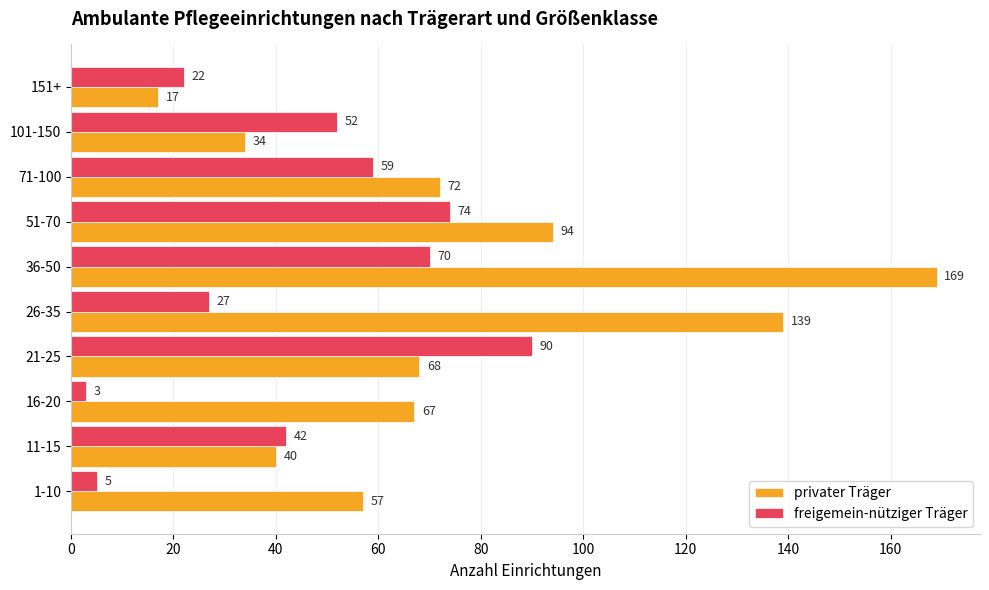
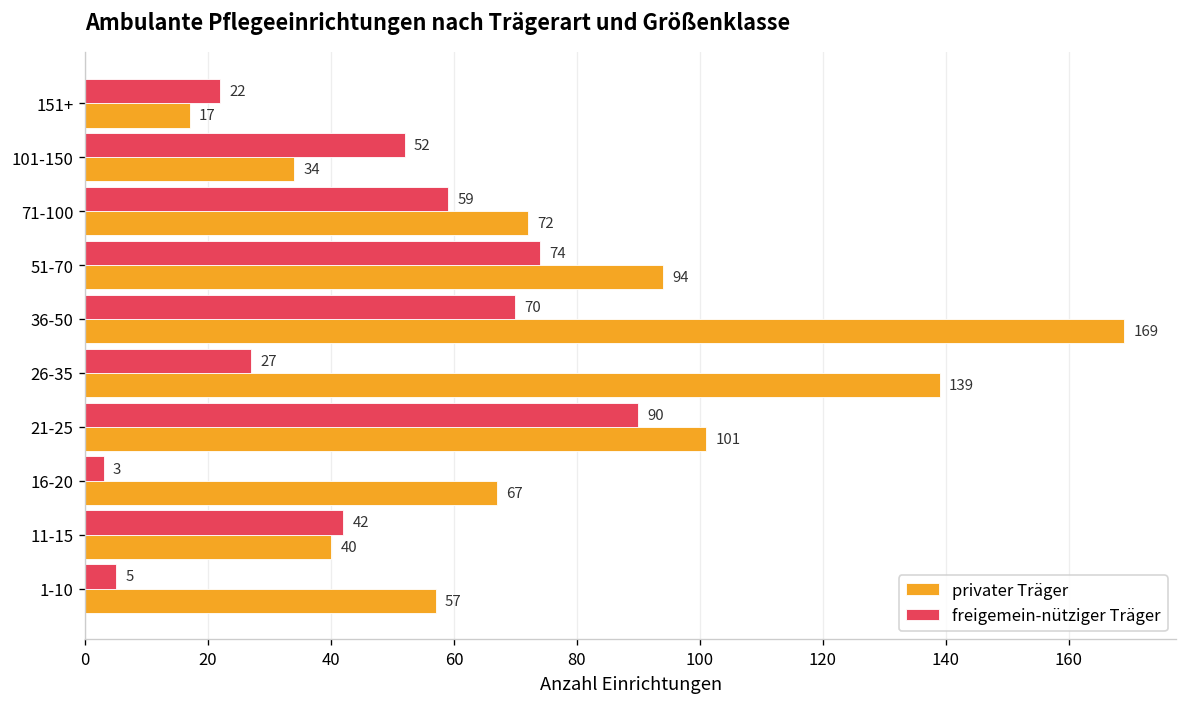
privater Träger, 21-25: 68 -> 101
